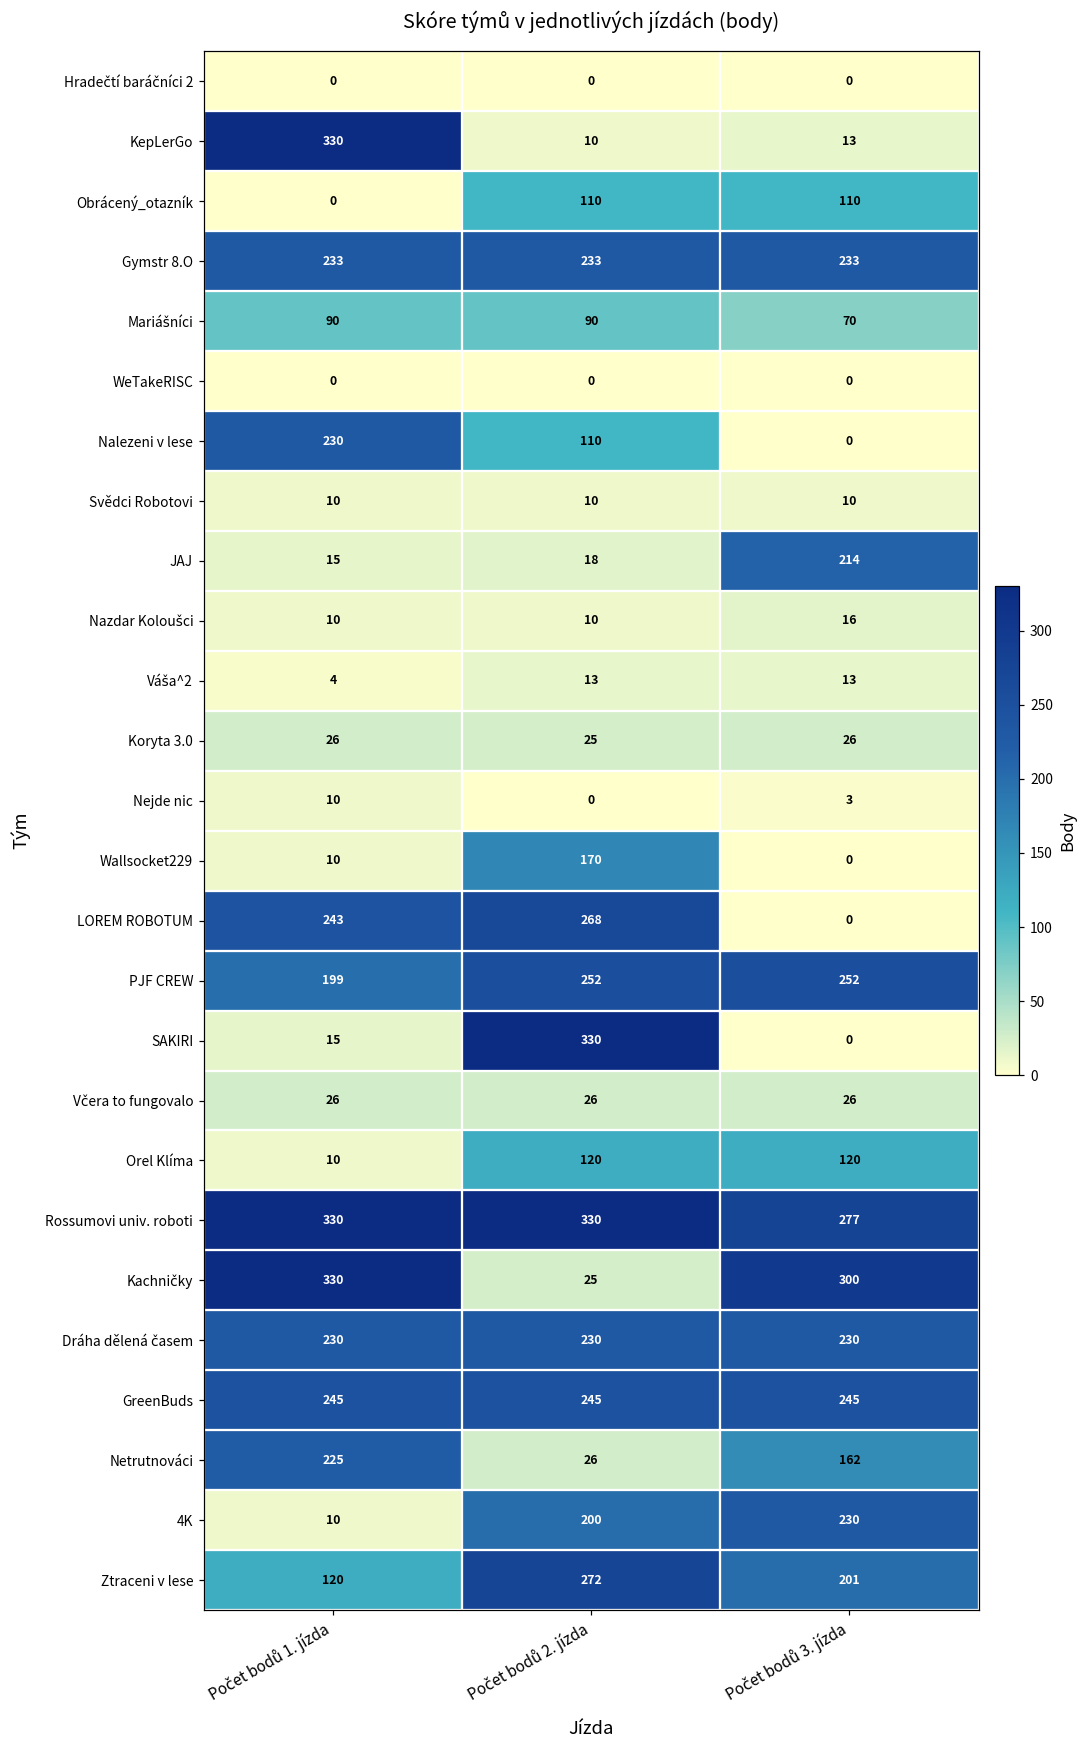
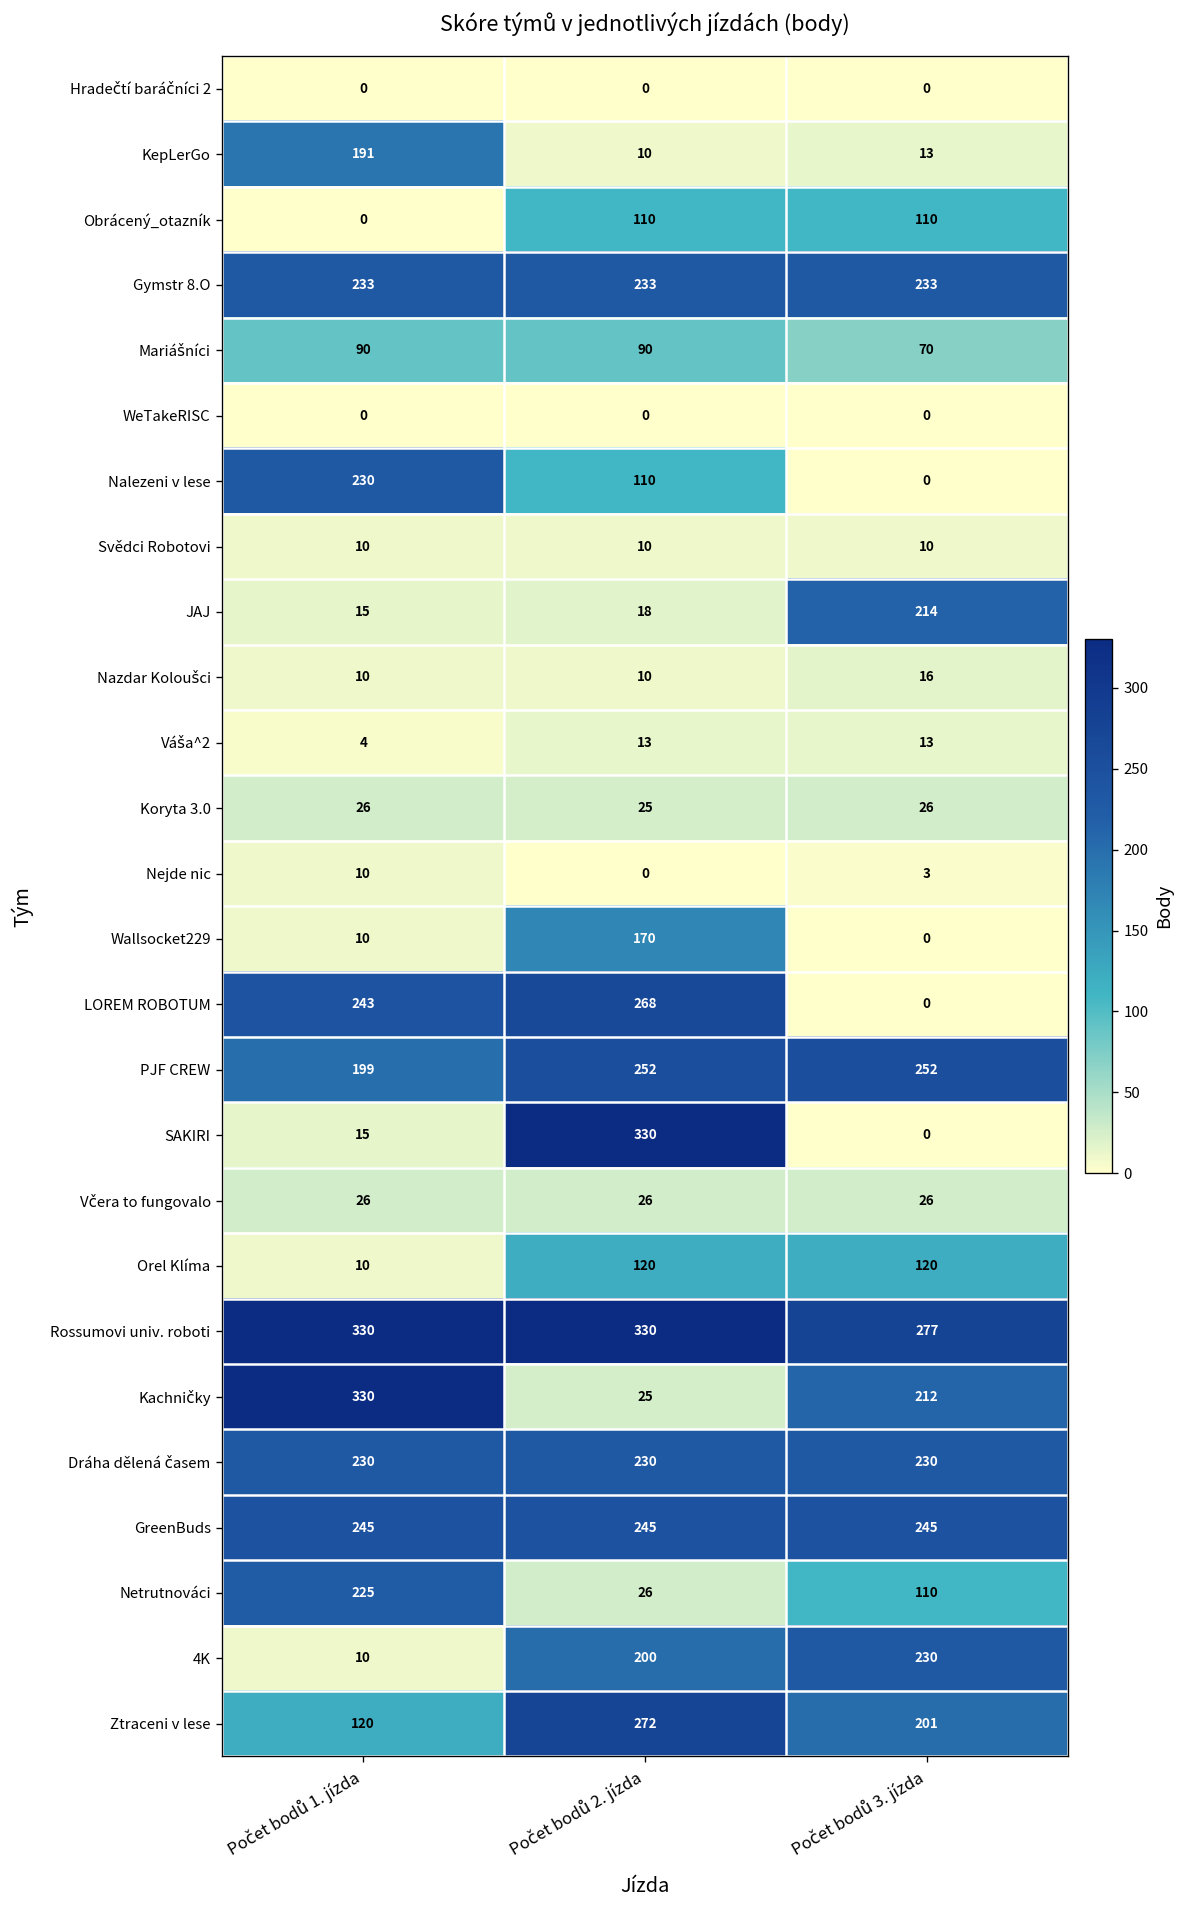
KepLerGo, Počet bodů 1. jízda: 330 -> 191
Kachničky, Počet bodů 3. jízda: 300 -> 212
Netrutnováci, Počet bodů 3. jízda: 162 -> 110
